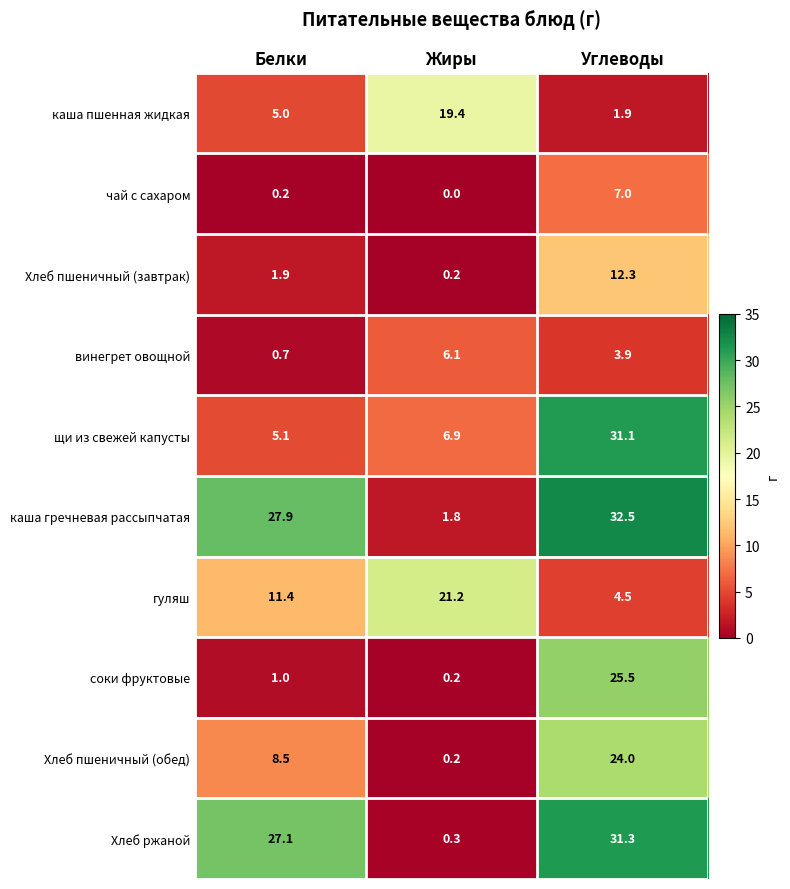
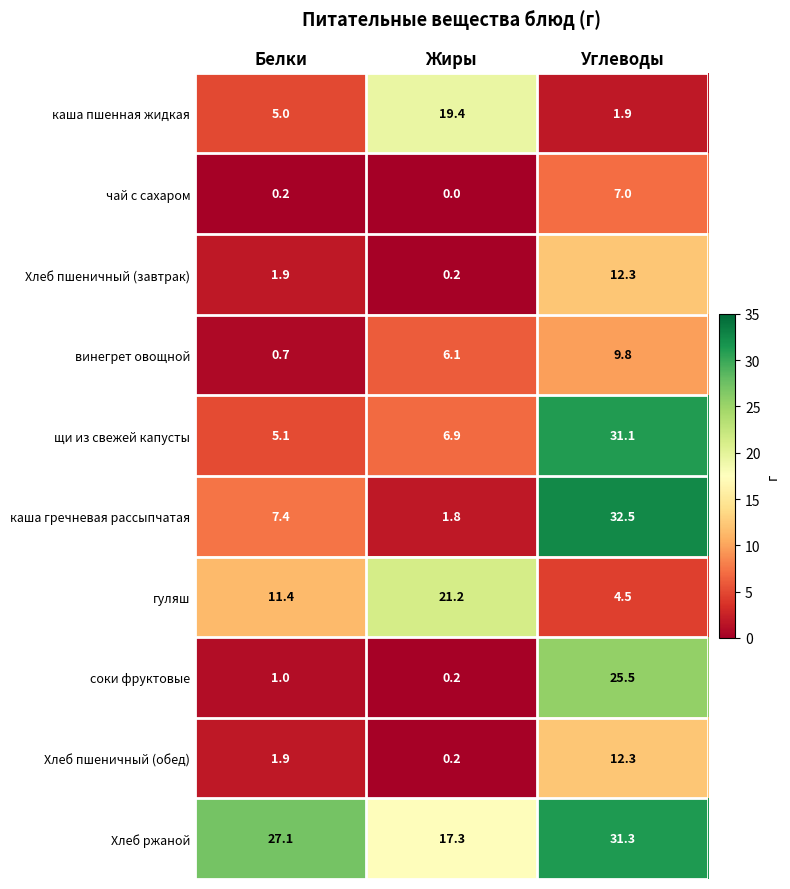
винегрет овощной, Углеводы: 3.9 -> 9.8
каша гречневая рассыпчатая, Белки: 27.9 -> 7.4
Хлеб пшеничный (обед), Белки: 8.5 -> 1.9
Хлеб пшеничный (обед), Углеводы: 24.0 -> 12.3
Хлеб ржаной, Жиры: 0.3 -> 17.3
